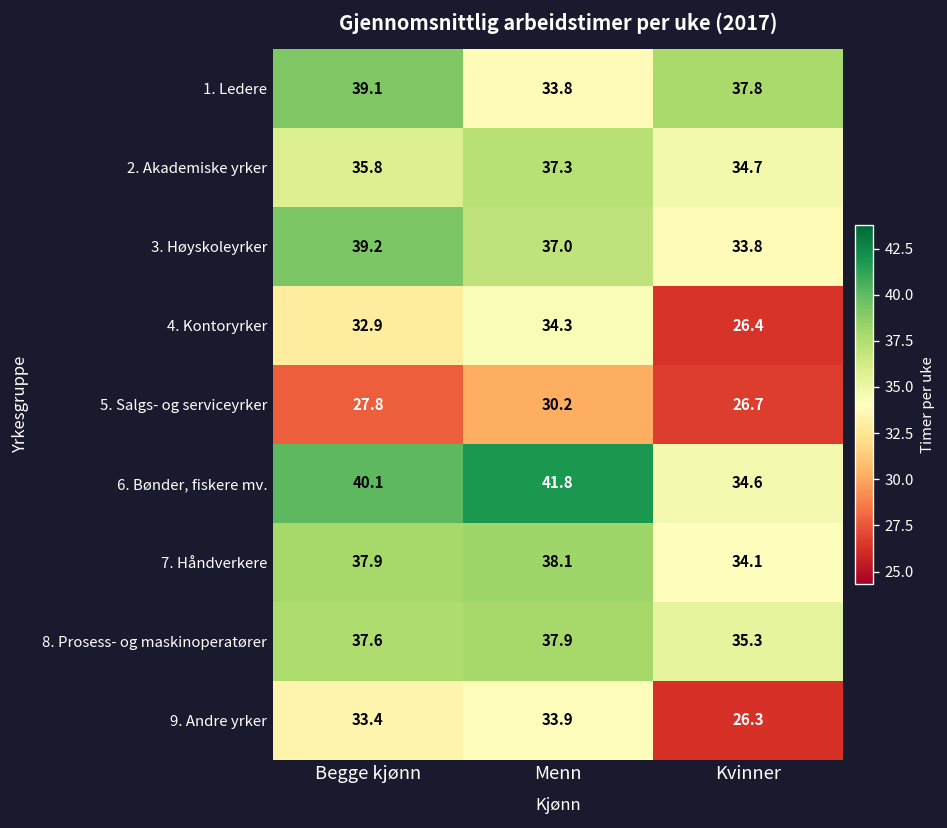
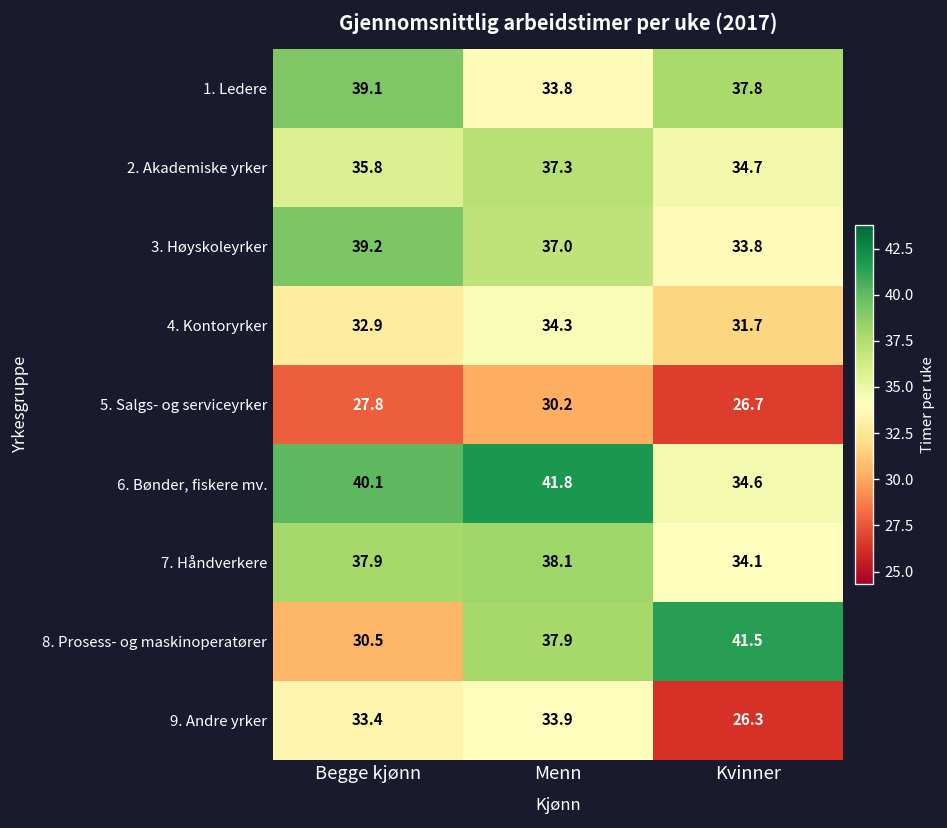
4. Kontoryrker, Kvinner: 26.4 -> 31.7
8. Prosess- og maskinoperatører, Begge kjønn: 37.6 -> 30.5
8. Prosess- og maskinoperatører, Kvinner: 35.3 -> 41.5
